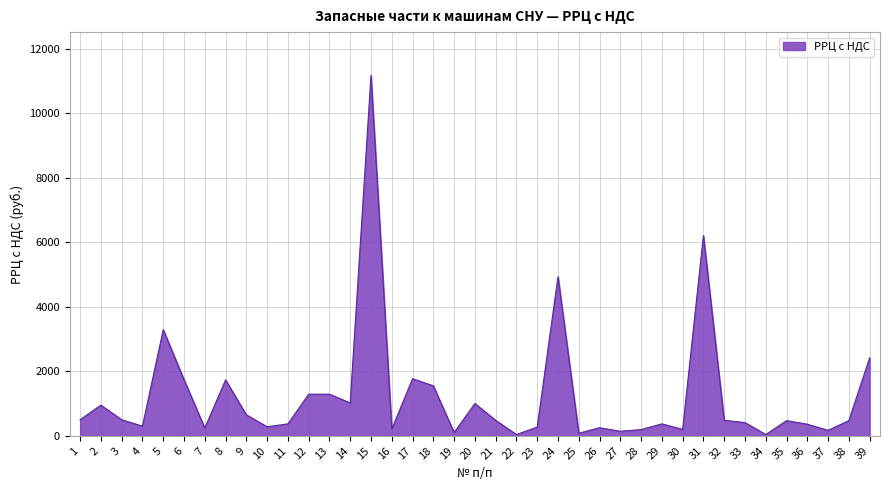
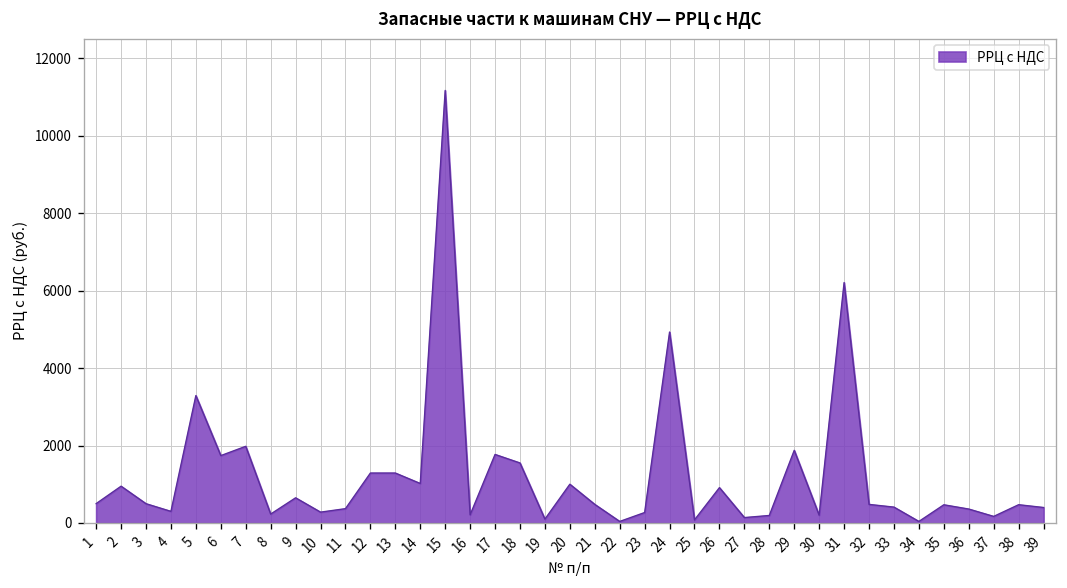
7: 200 -> 2000
8: 1700 -> 200
26: 300 -> 900
29: 400 -> 1900
39: 2400 -> 400
